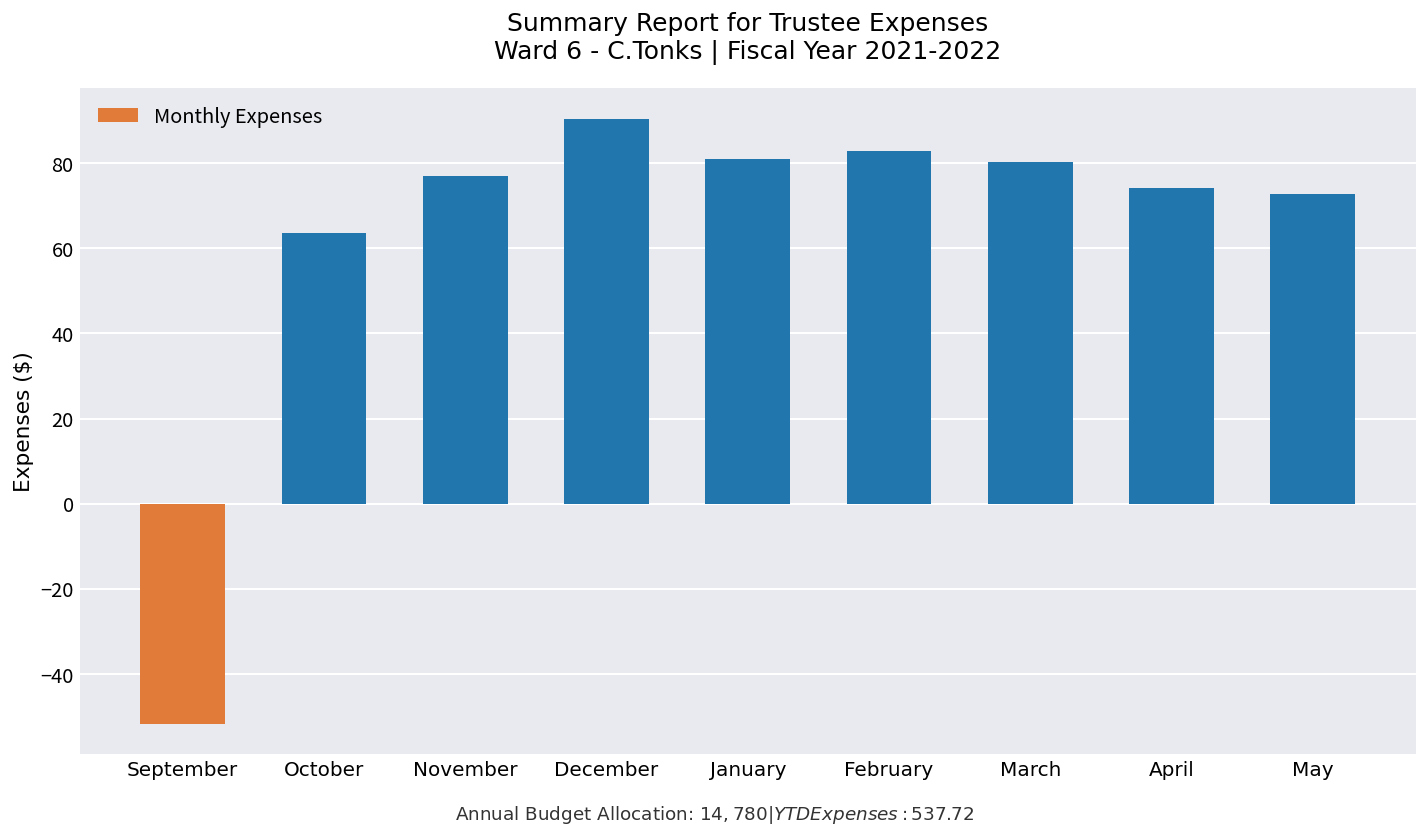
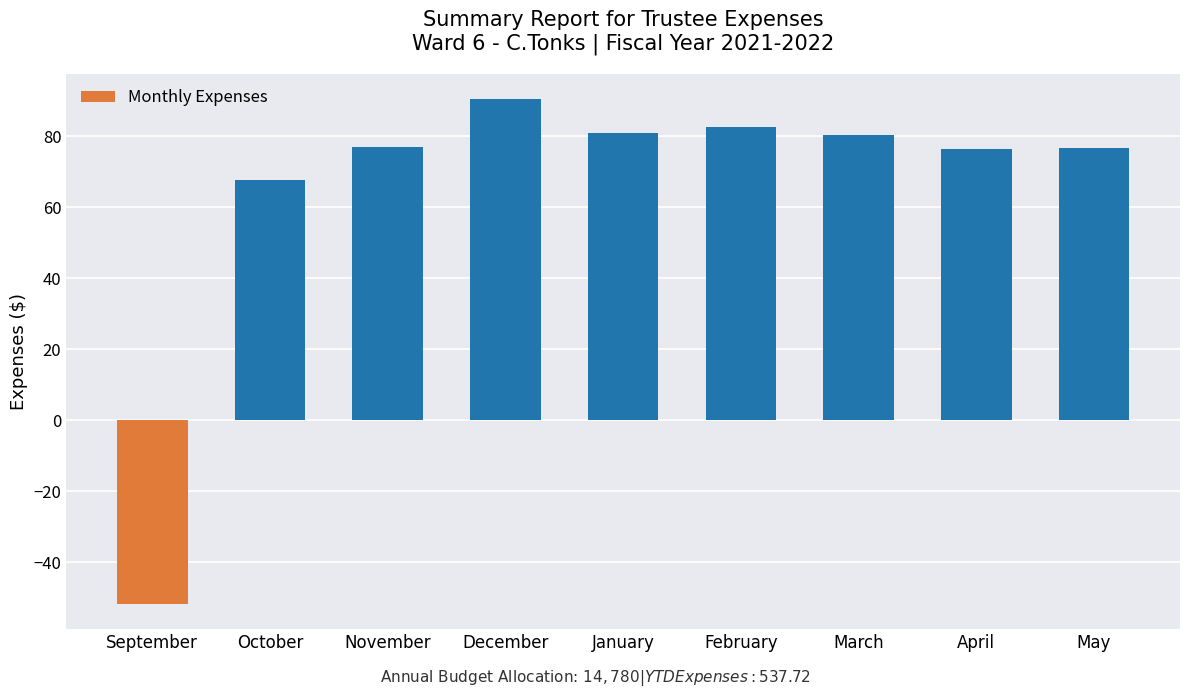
October: 64 -> 68
April: 74 -> 77
May: 73 -> 77
